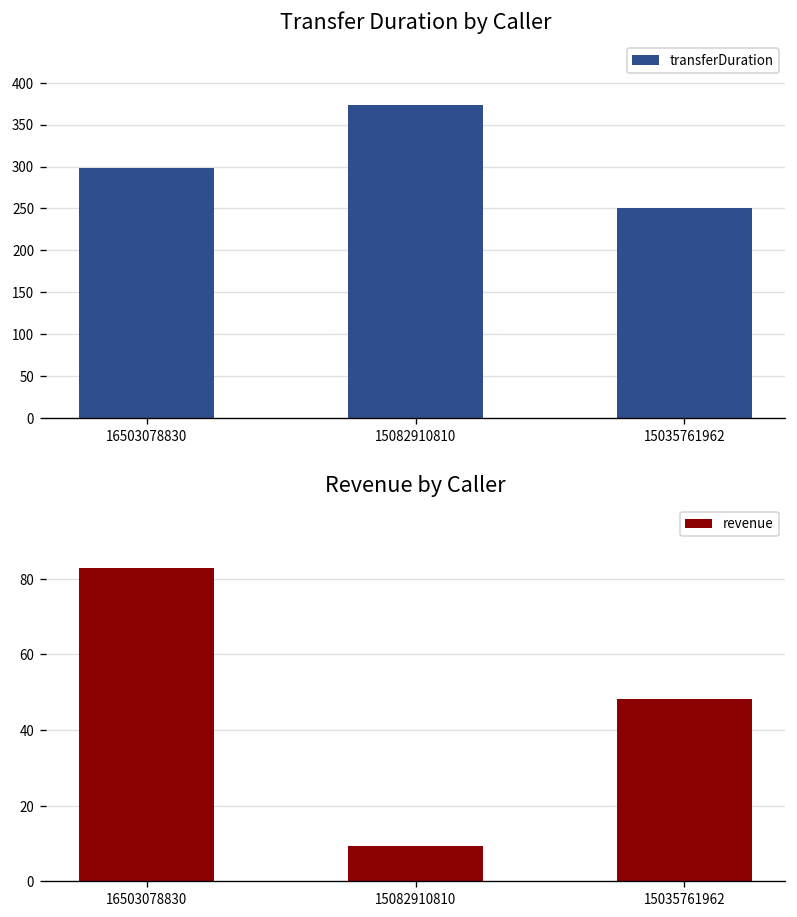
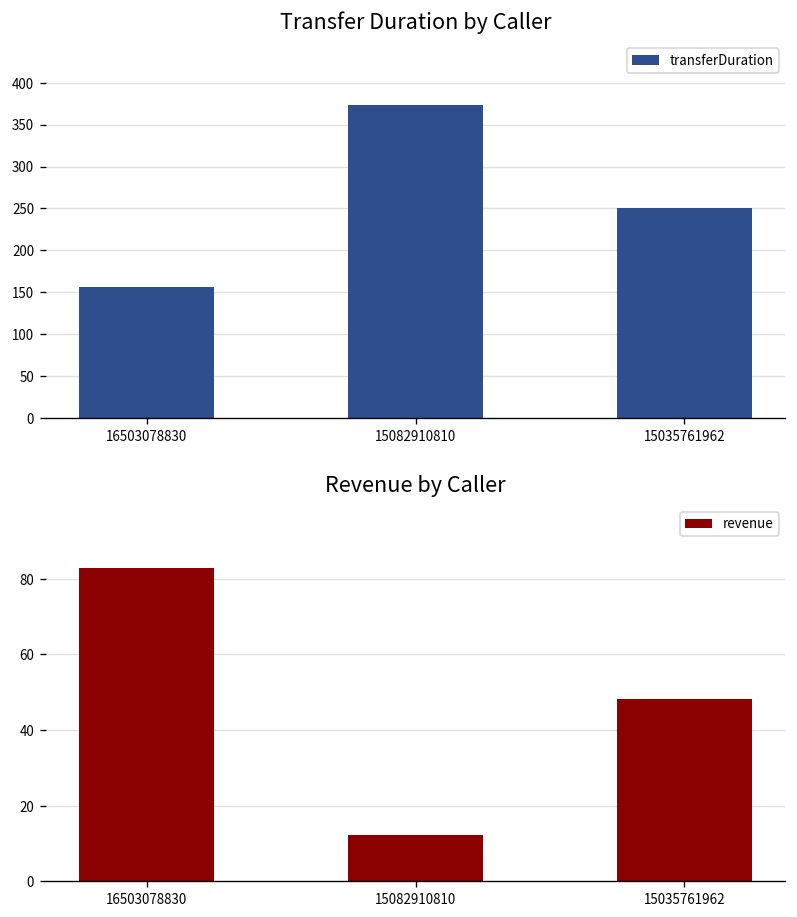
Transfer Duration by Caller, 16503078830: 300 -> 160
Revenue by Caller, 15082910810: 9 -> 12
